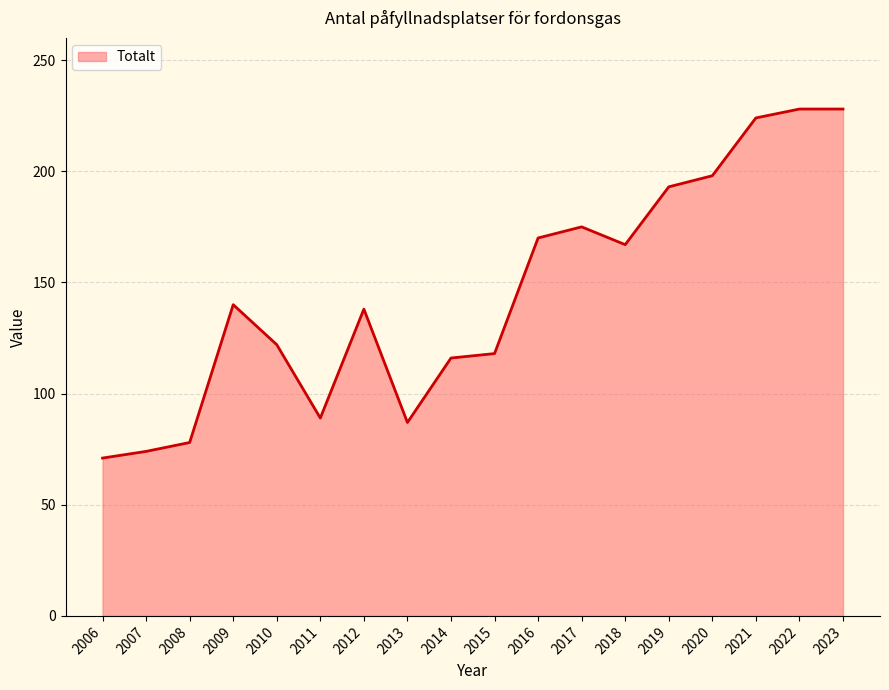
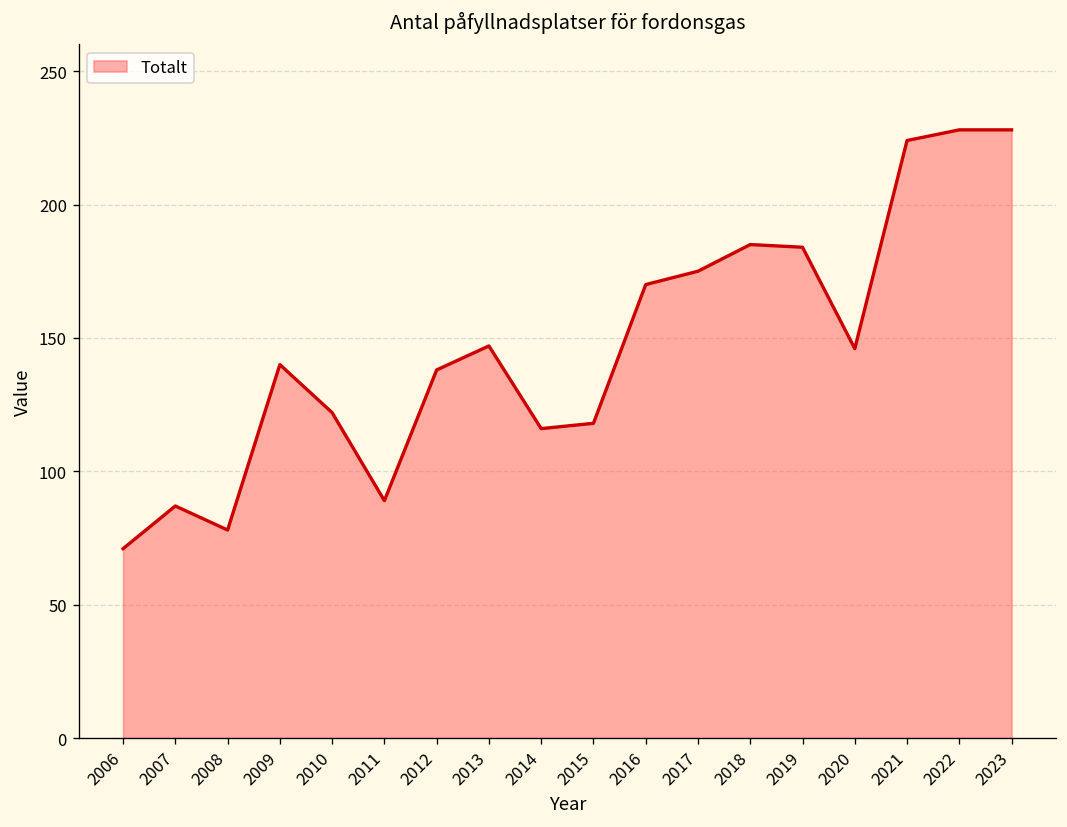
2007: 74 -> 87
2013: 87 -> 147
2018: 167 -> 185
2019: 193 -> 184
2020: 198 -> 146
